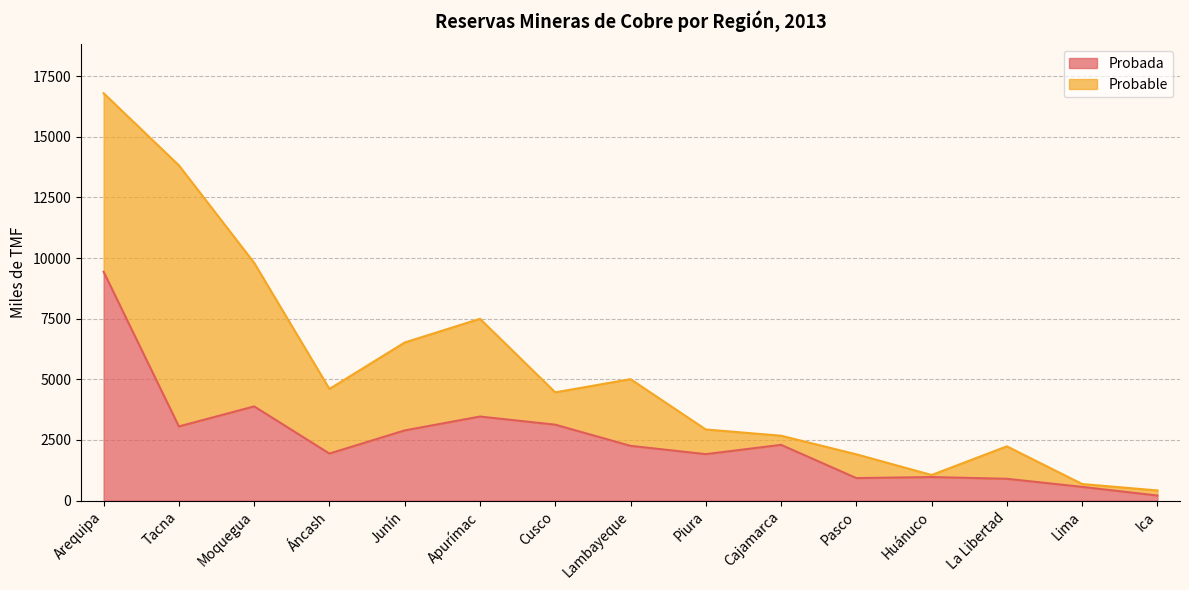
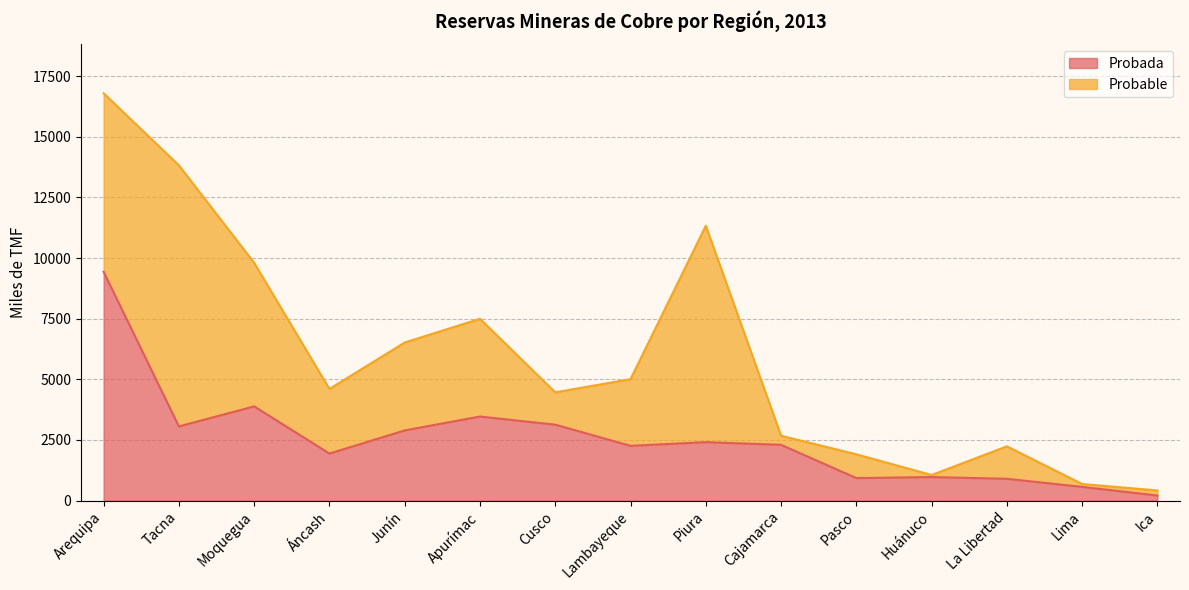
Probada, Piura: 1900 -> 2400
Probable, Piura: 1000 -> 8900
